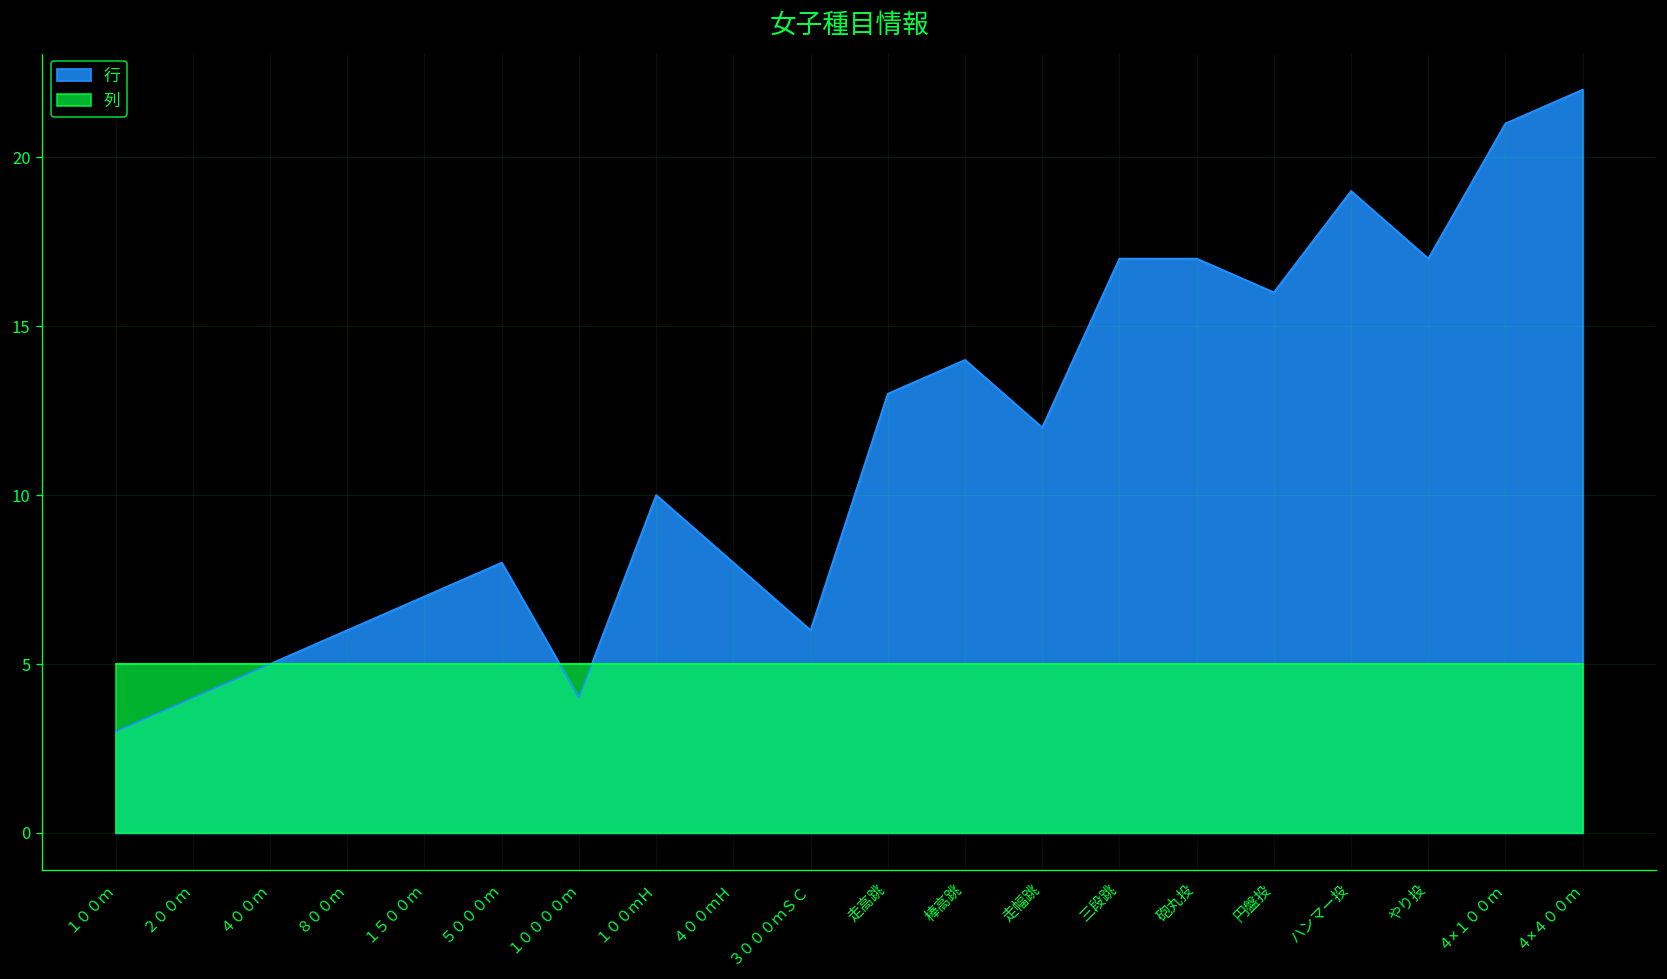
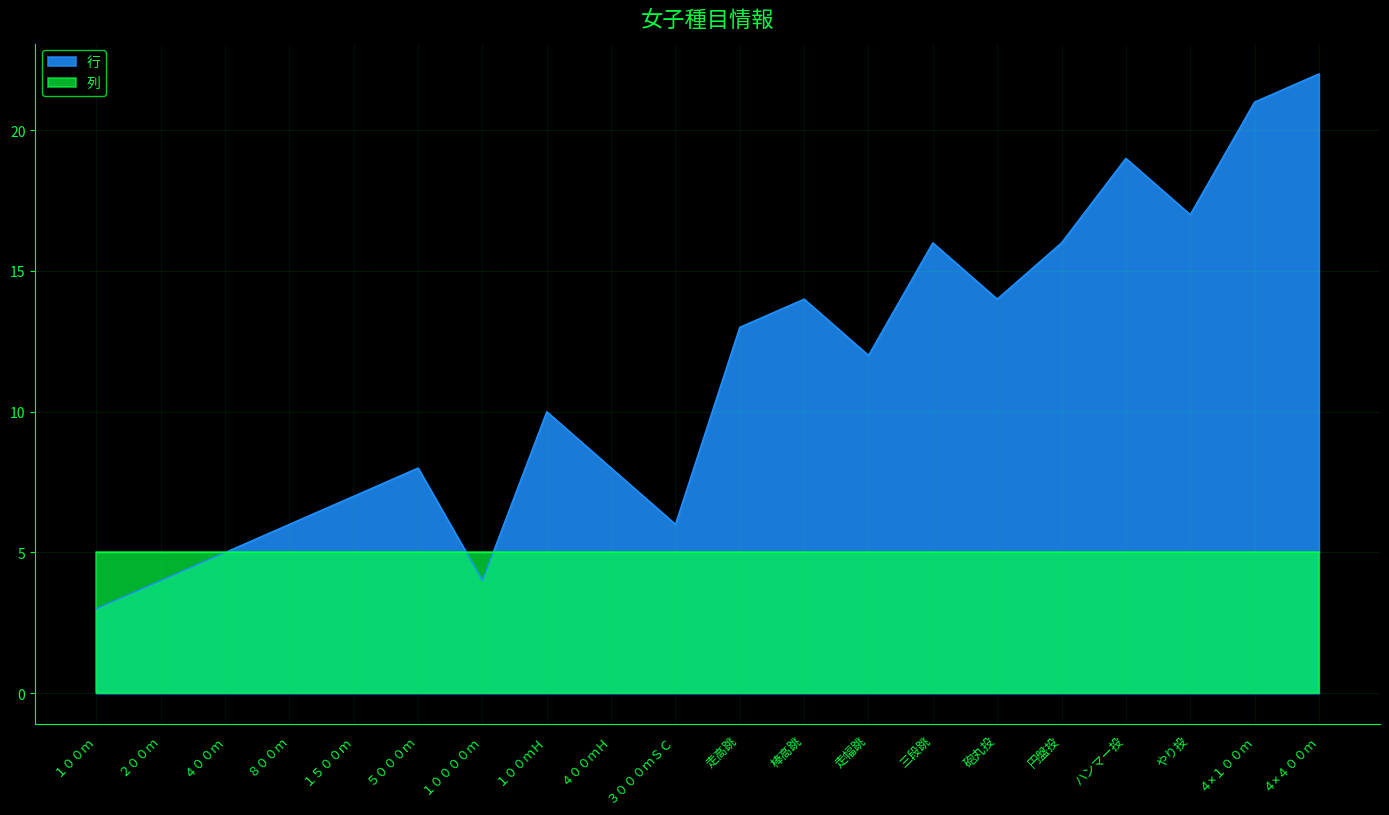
行, 三段跳: 17 -> 16
行, 砲丸投: 17 -> 14
